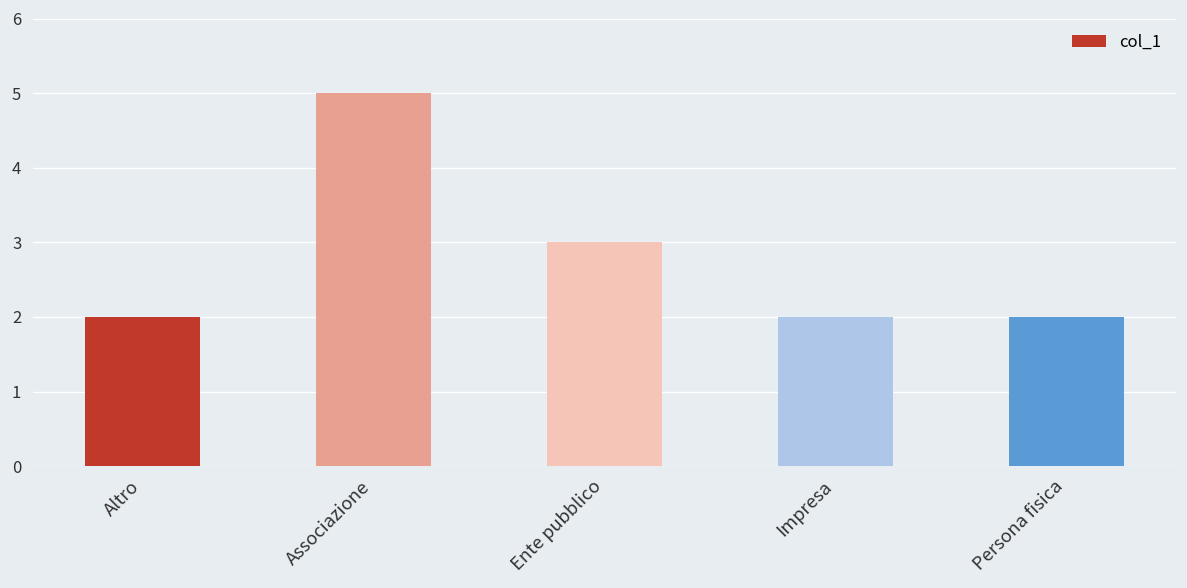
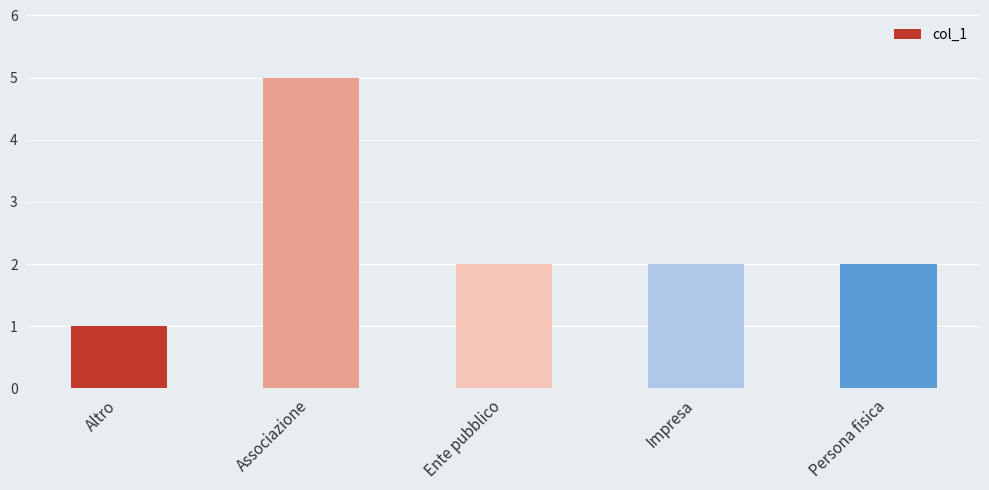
Altro: 2 -> 1
Ente pubblico: 3 -> 2
